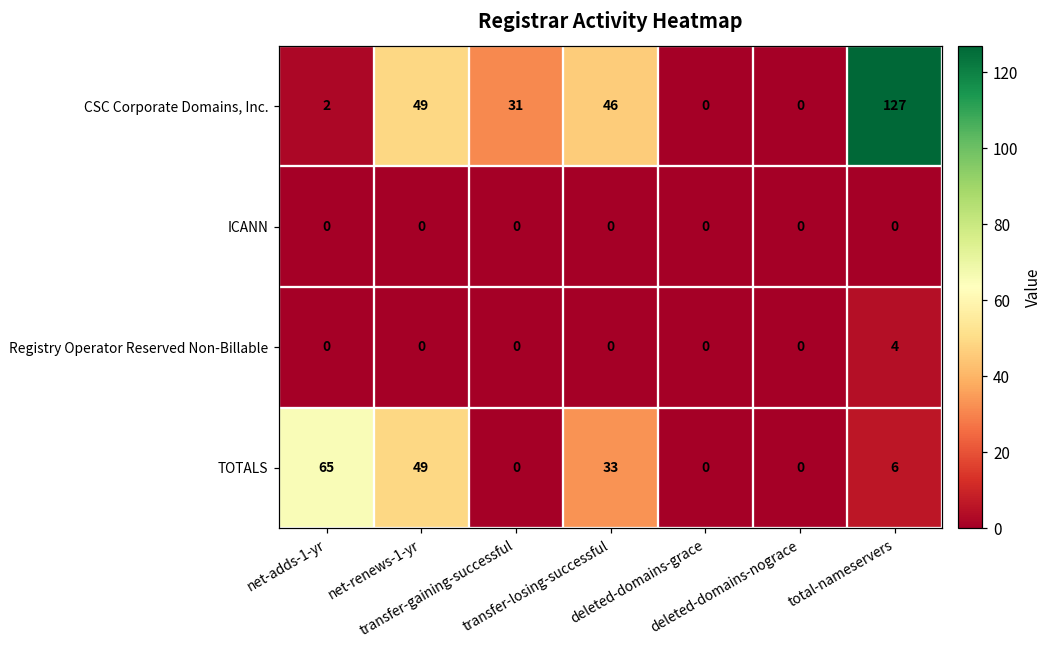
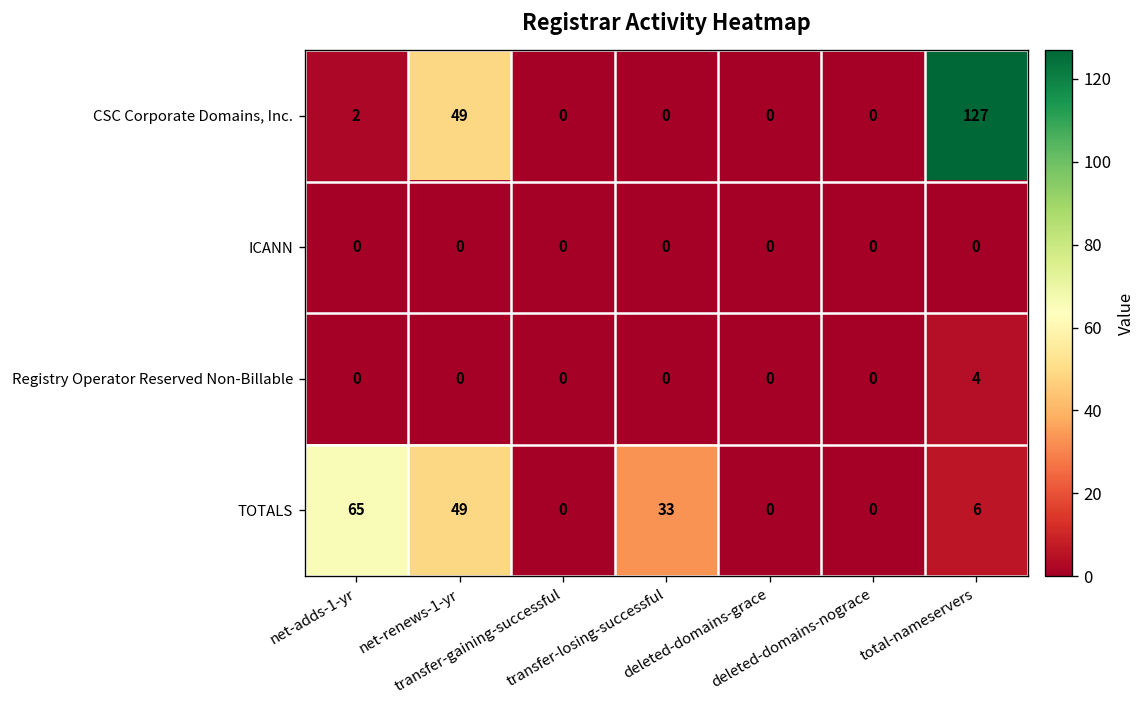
CSC Corporate Domains, Inc., transfer-gaining-successful: 31 -> 0
CSC Corporate Domains, Inc., transfer-losing-successful: 46 -> 0
